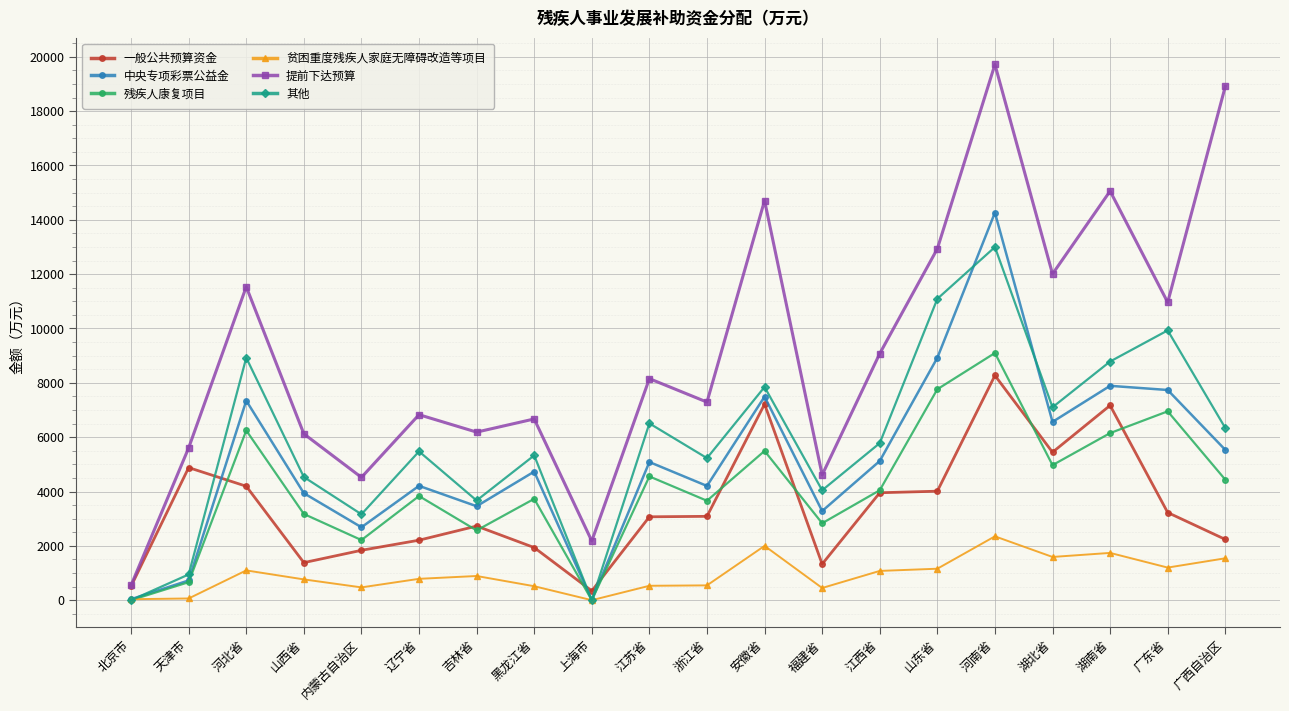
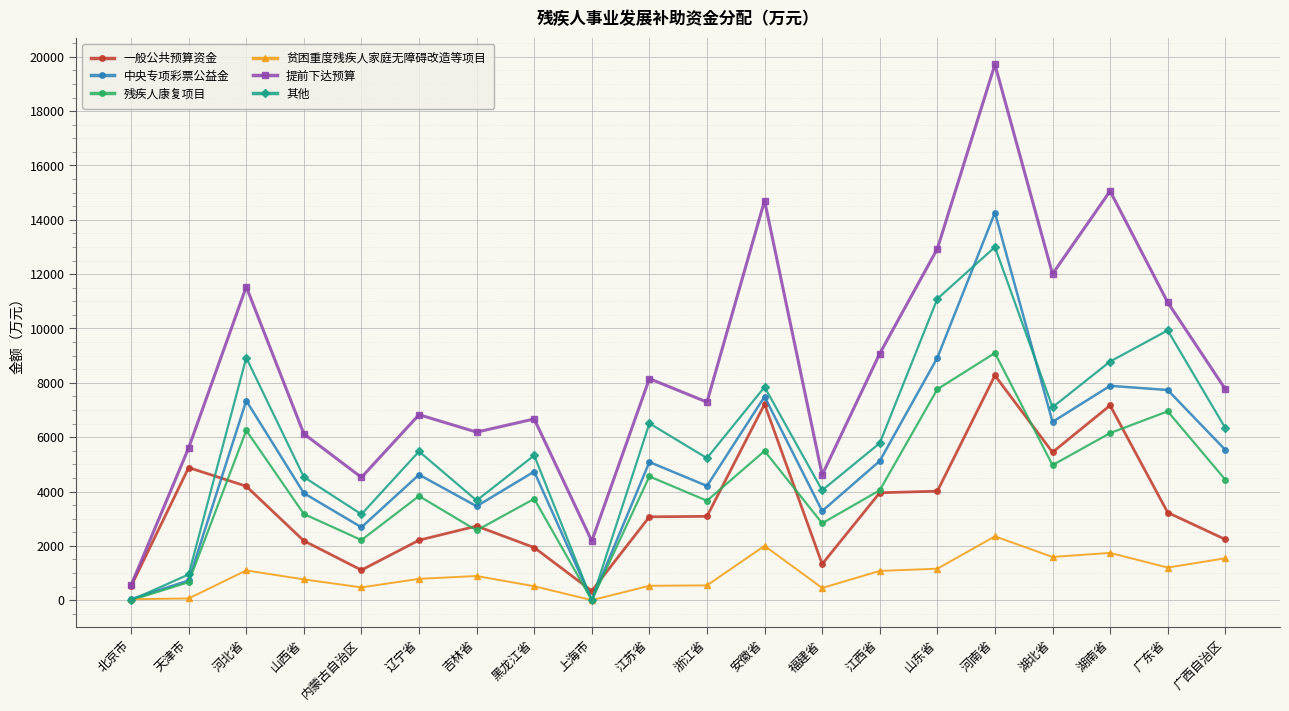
一般公共预算资金, 山西省: 1400 -> 2200
一般公共预算资金, 内蒙古自治区: 1800 -> 1100
中央专项彩票公益金, 辽宁省: 4200 -> 4600
提前下达预算, 广西自治区: 18900 -> 7800
